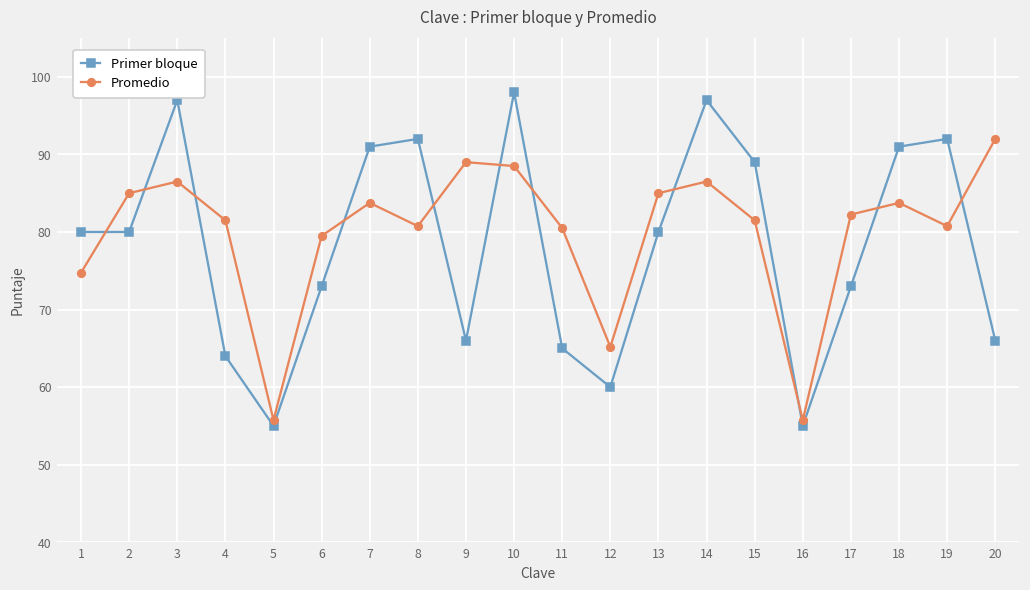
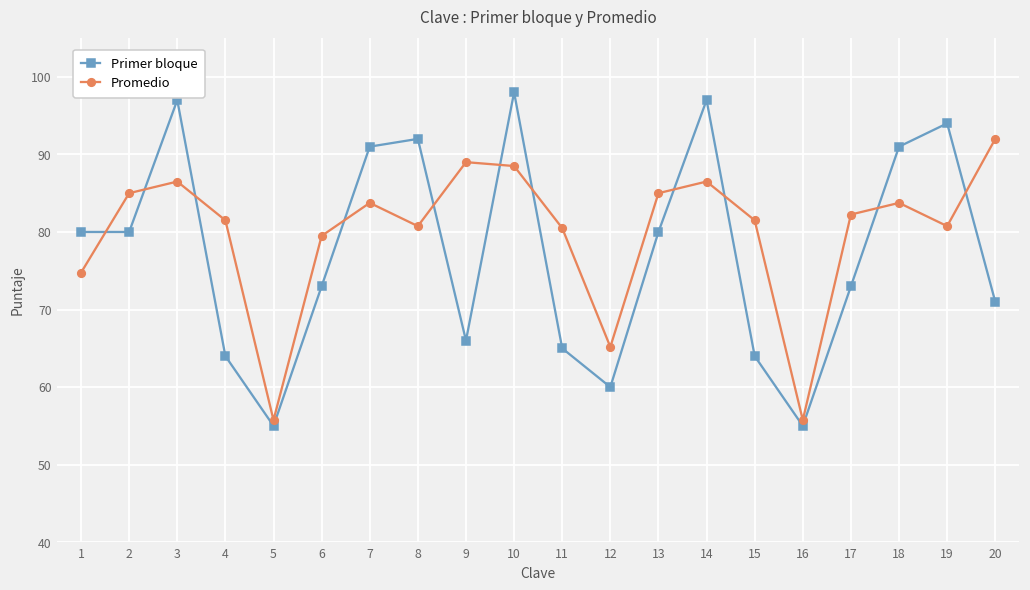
Primer bloque, 15: 89 -> 64
Primer bloque, 19: 92 -> 94
Primer bloque, 20: 66 -> 71
